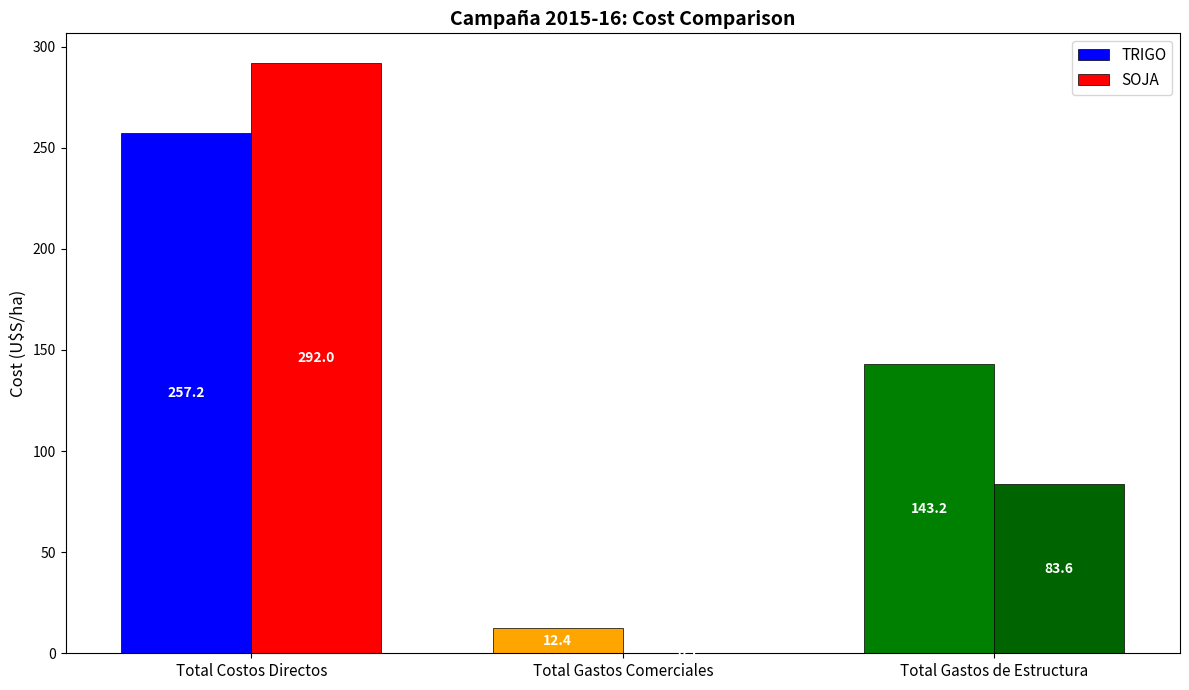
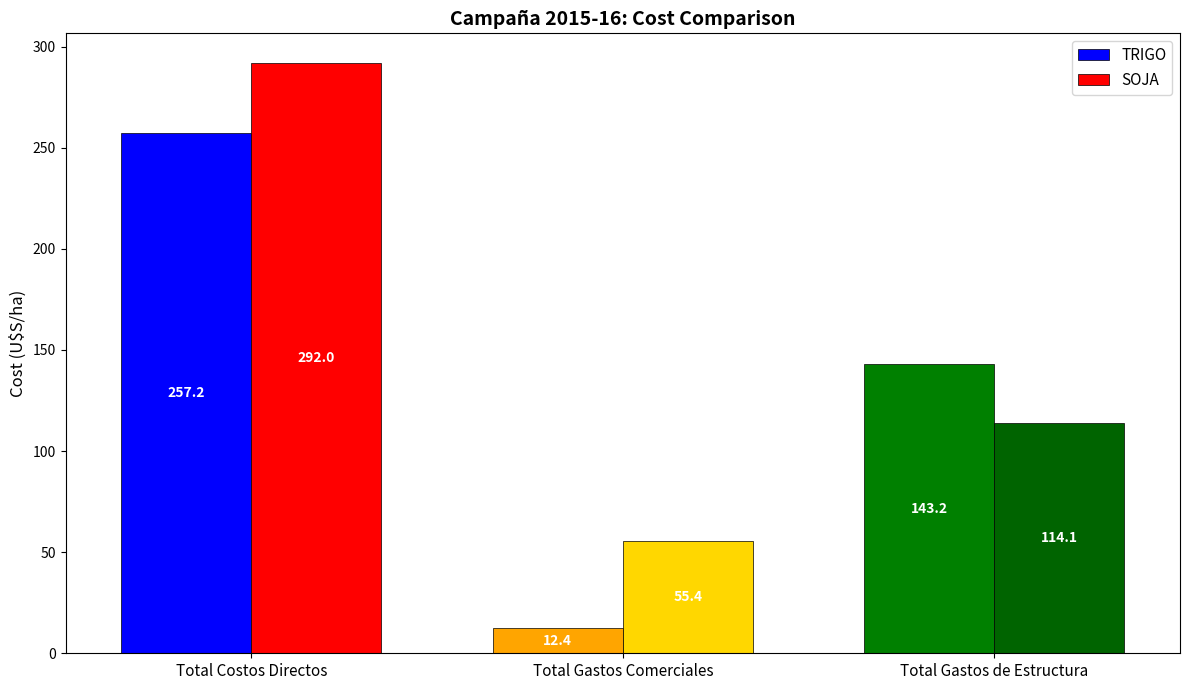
SOJA, Total Gastos Comerciales: 0 -> 55
SOJA, Total Gastos de Estructura: 83.6 -> 114.1
